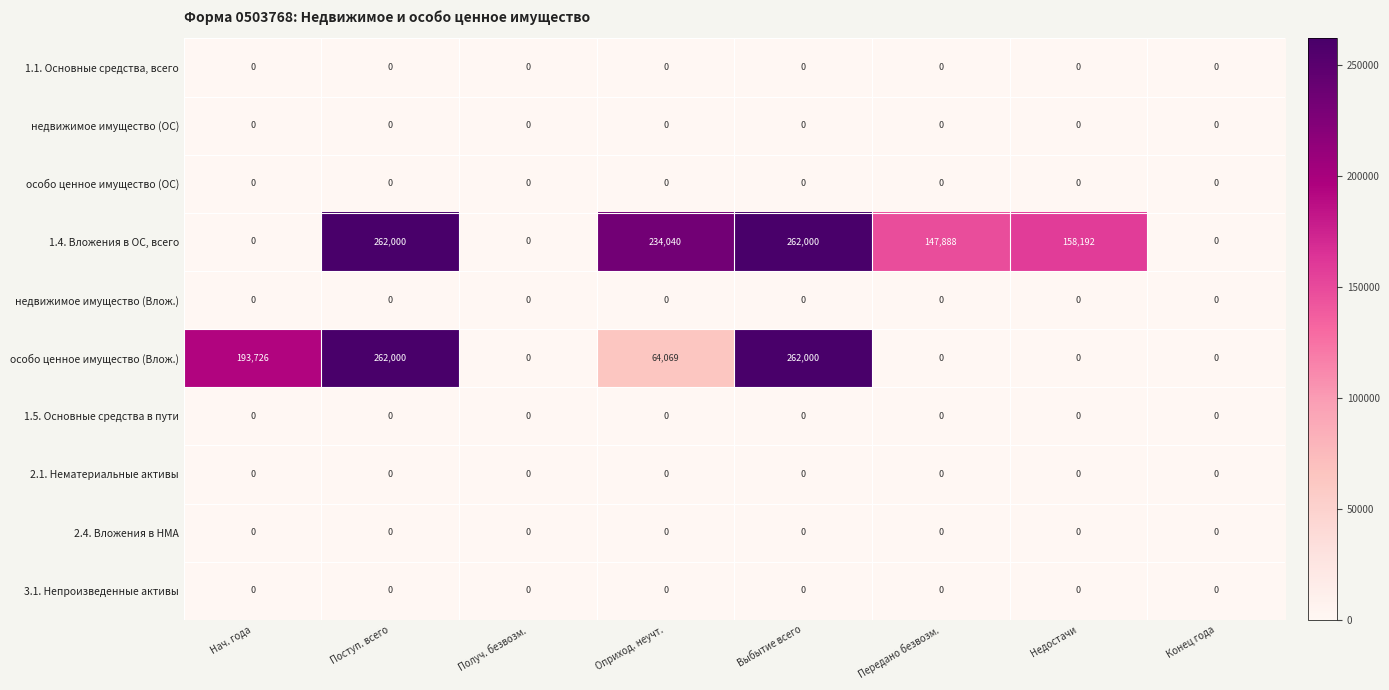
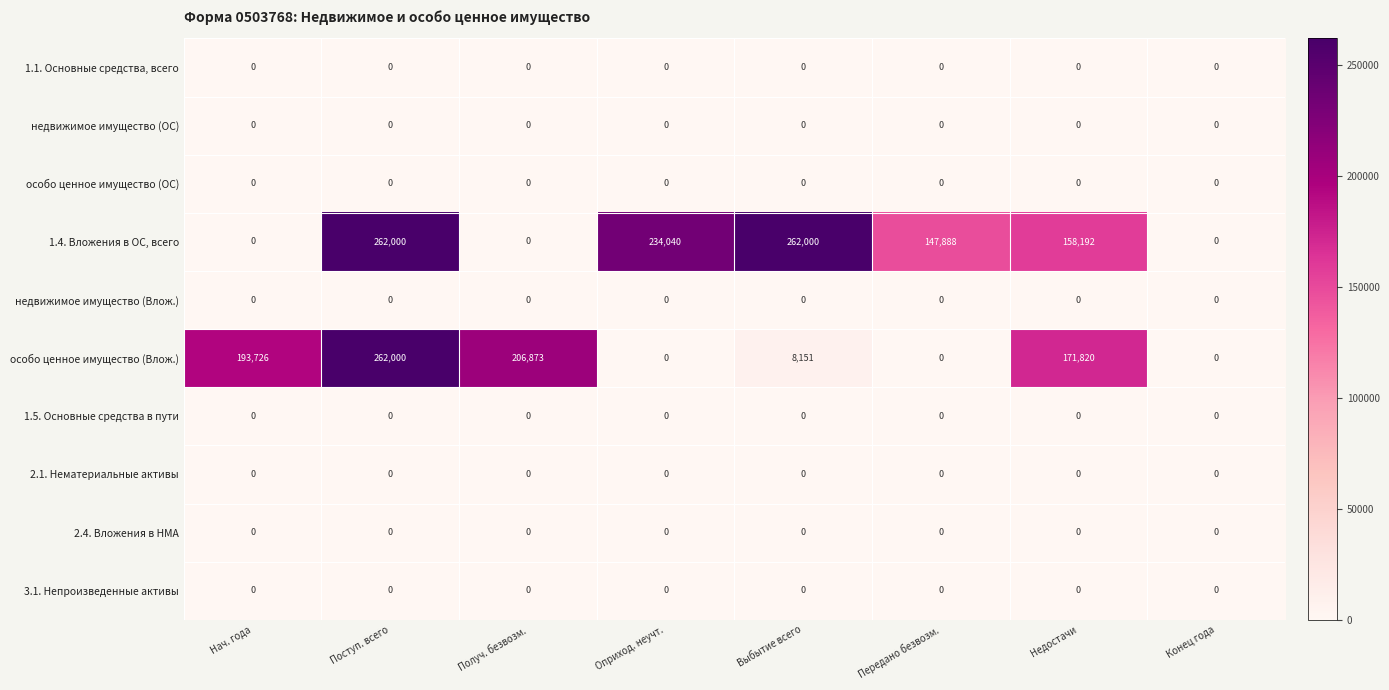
особо ценное имущество (Влож.), Получ. безвозм.: 0 -> 206,873
особо ценное имущество (Влож.), Оприход. неучт.: 64,069 -> 0
особо ценное имущество (Влож.), Выбытие всего: 262,000 -> 8,151
особо ценное имущество (Влож.), Недостачи: 0 -> 171,820
